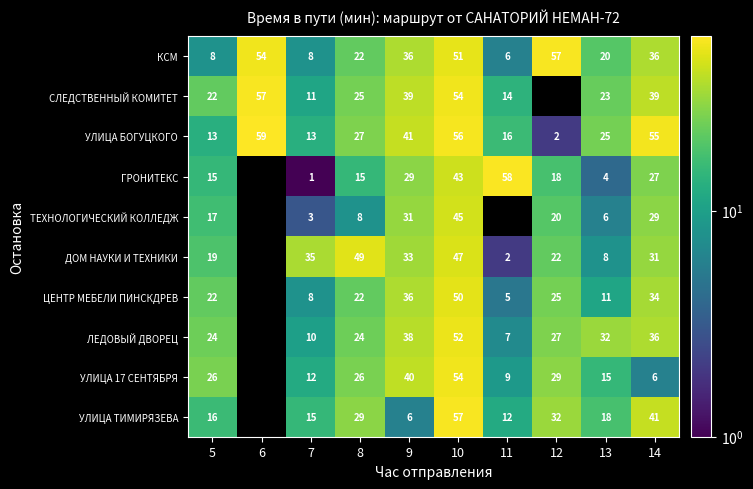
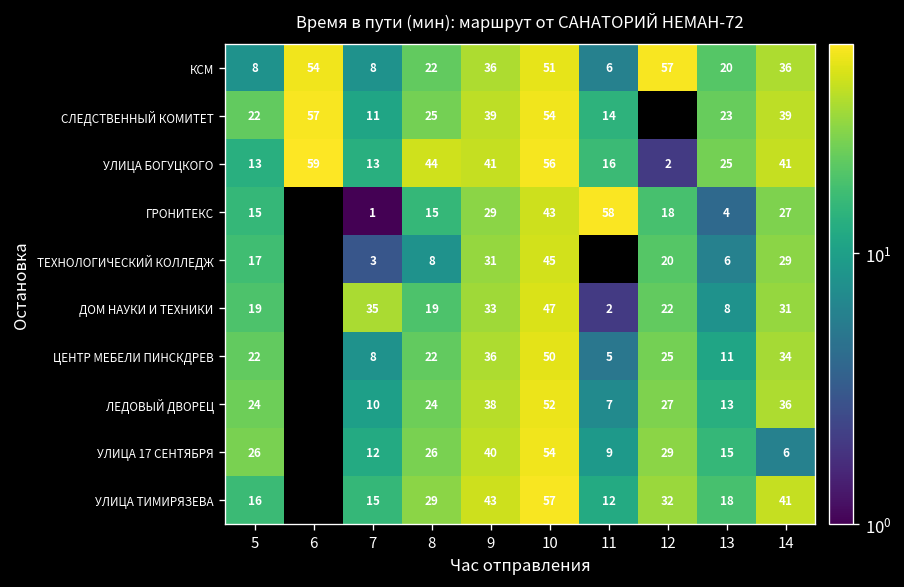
УЛИЦА БОГУЦКОГО, 8: 27 -> 44
УЛИЦА БОГУЦКОГО, 14: 55 -> 41
ДОМ НАУКИ И ТЕХНИКИ, 8: 49 -> 19
ЛЕДОВЫЙ ДВОРЕЦ, 13: 32 -> 13
УЛИЦА ТИМИРЯЗЕВА, 9: 6 -> 43
